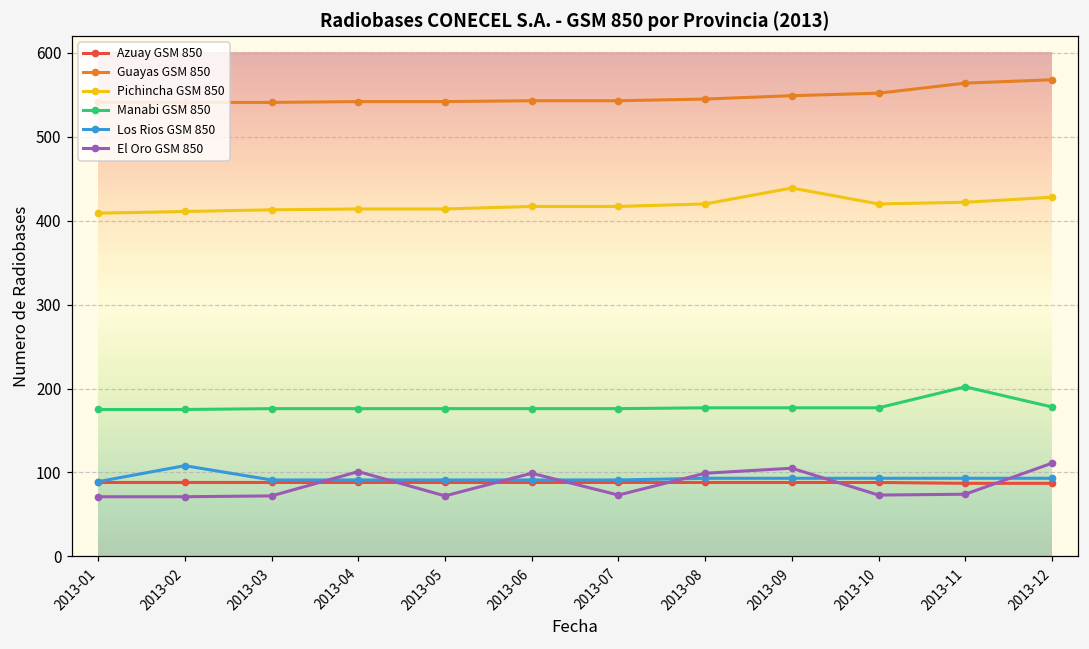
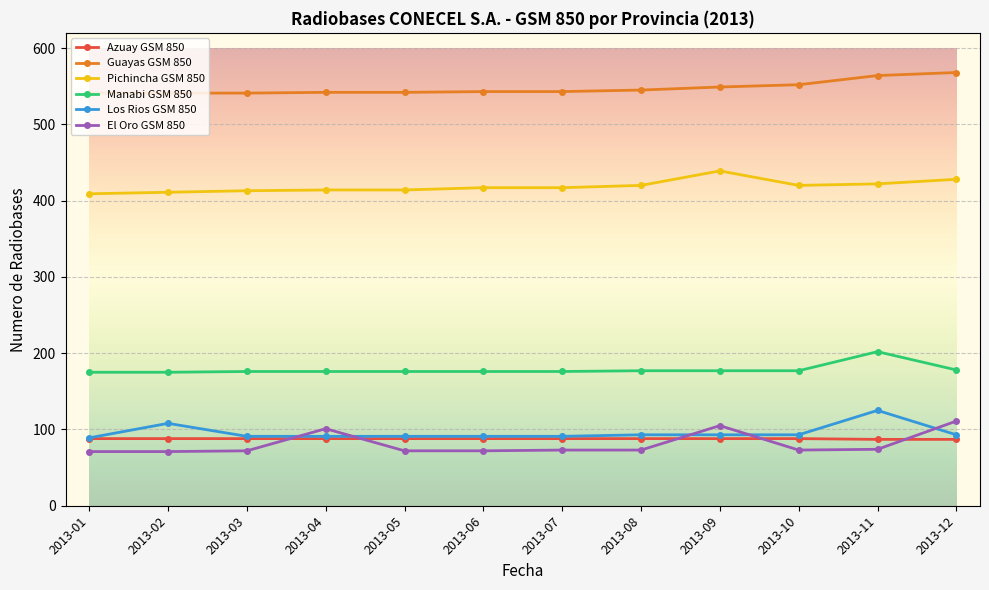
El Oro GSM 850, 2013-06: 100 -> 70
El Oro GSM 850, 2013-08: 100 -> 70
Los Rios GSM 850, 2013-11: 90 -> 130
